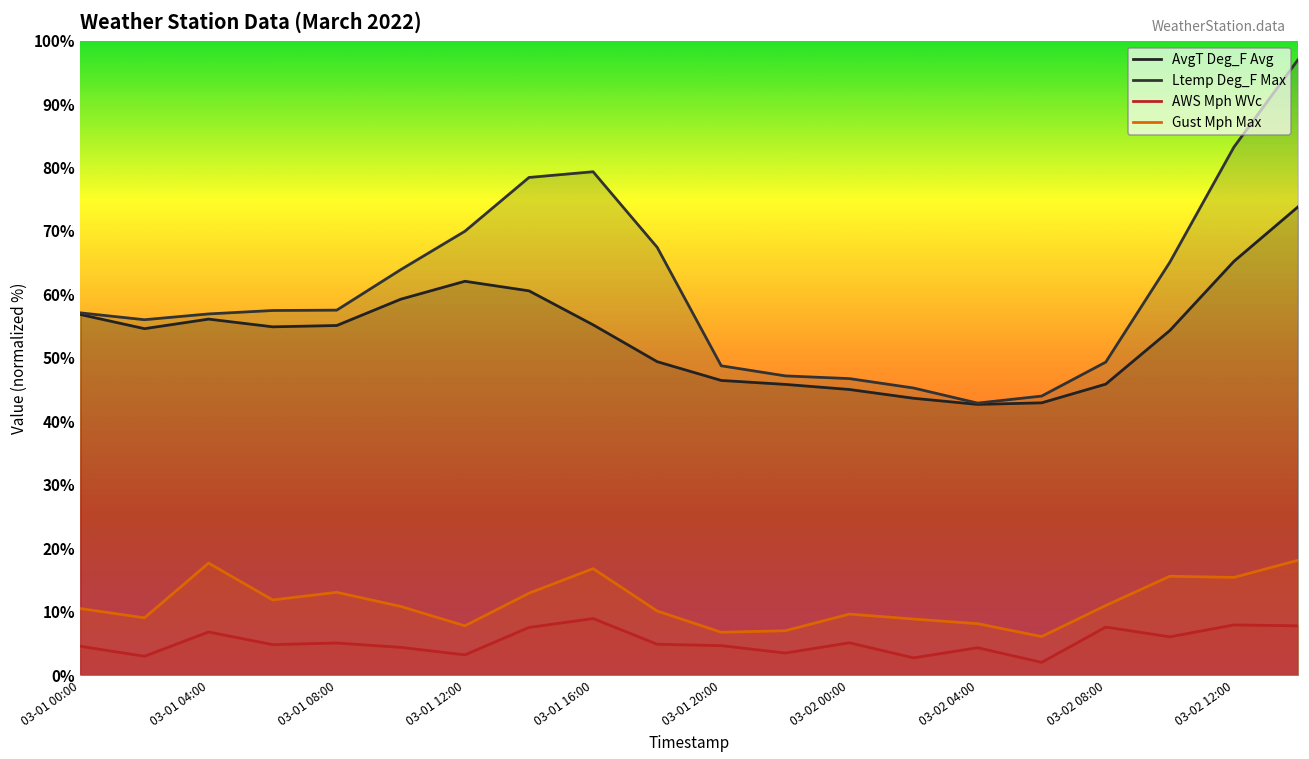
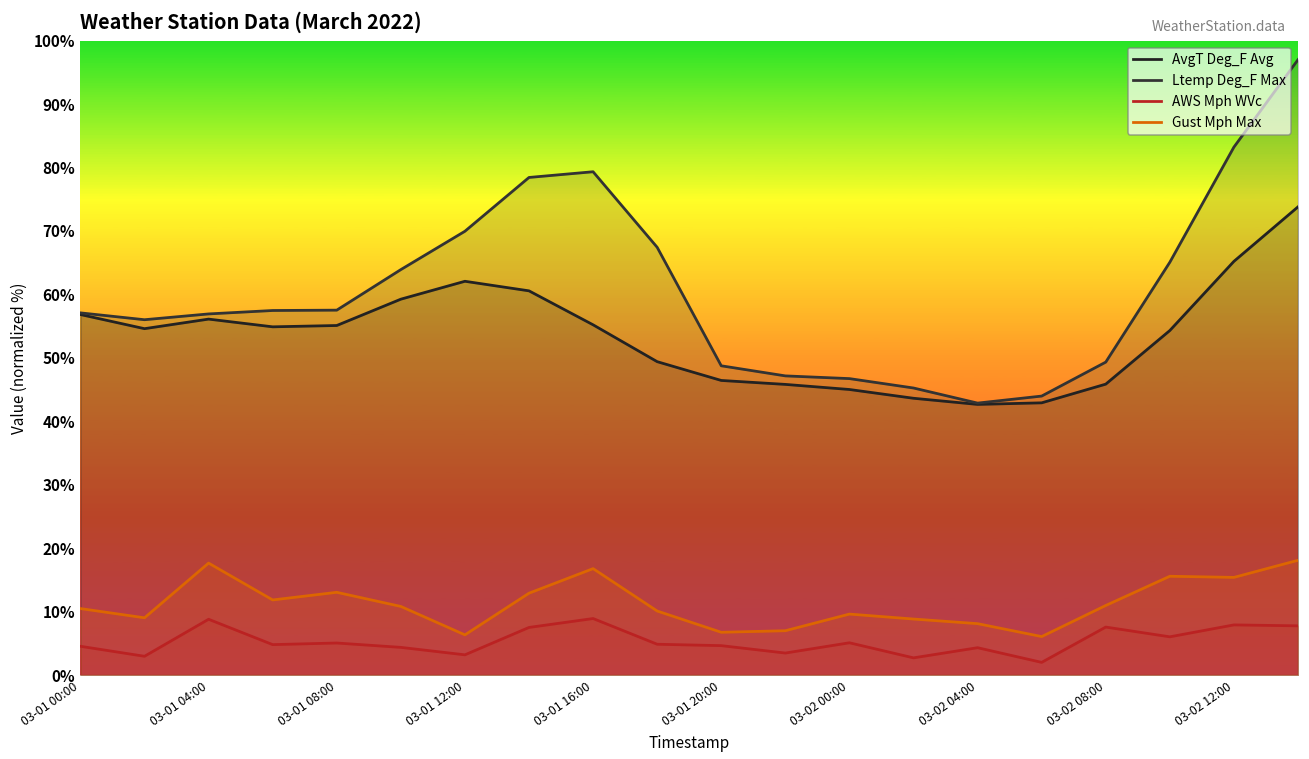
AWS Mph WVc, 03-01 04:00: 7% -> 9%
Gust Mph Max, 03-01 12:00: 8% -> 6%
